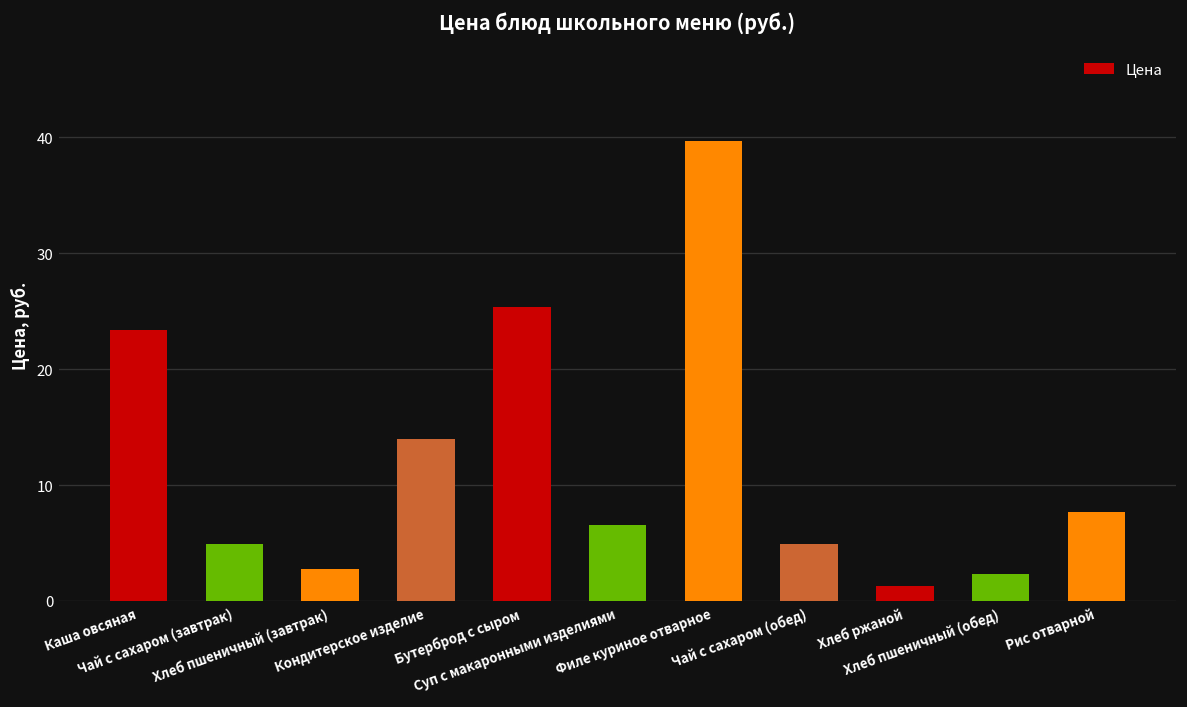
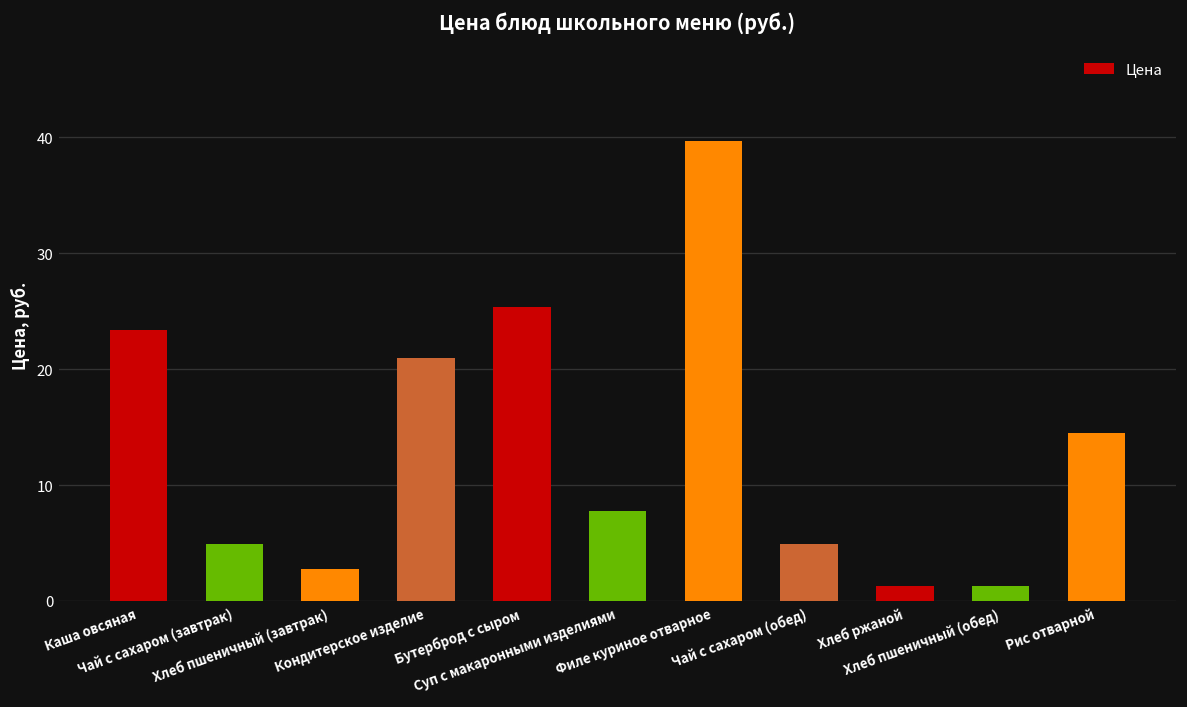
Кондитерское изделие: 14 -> 21
Суп с макаронными изделиями: 7 -> 8
Хлеб пшеничный (обед): 2 -> 1
Рис отварной: 8 -> 15
